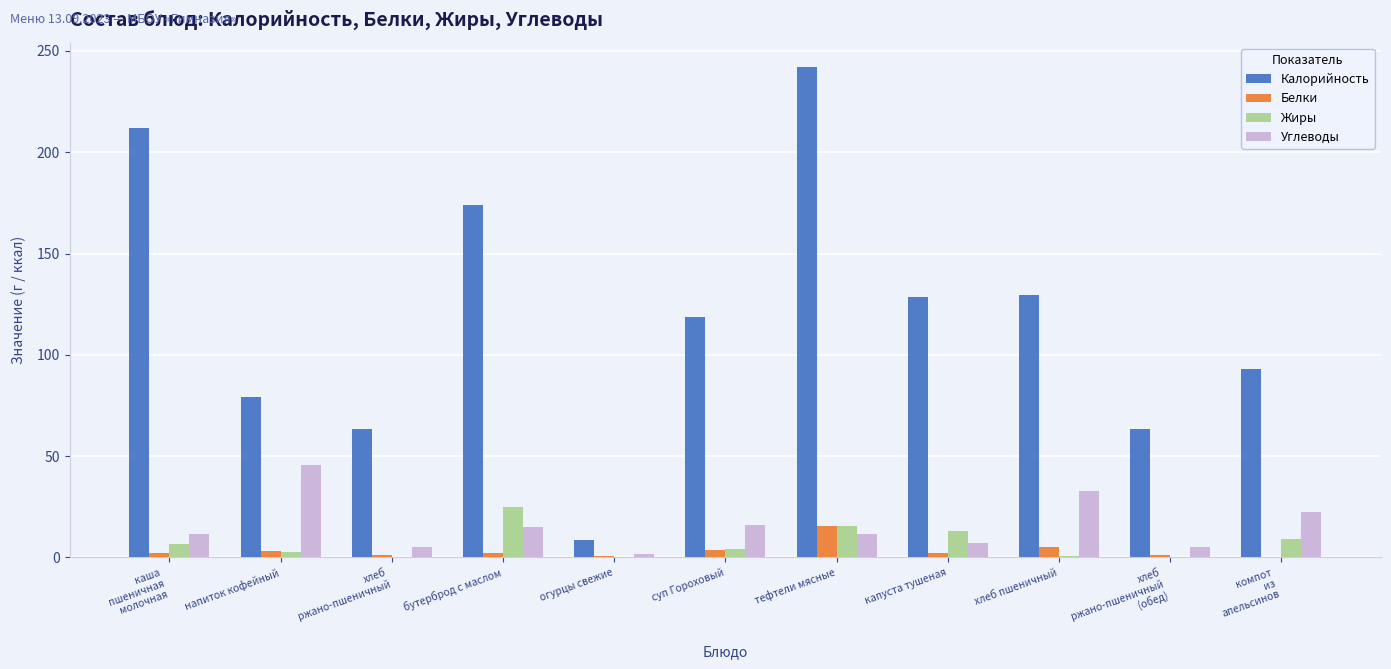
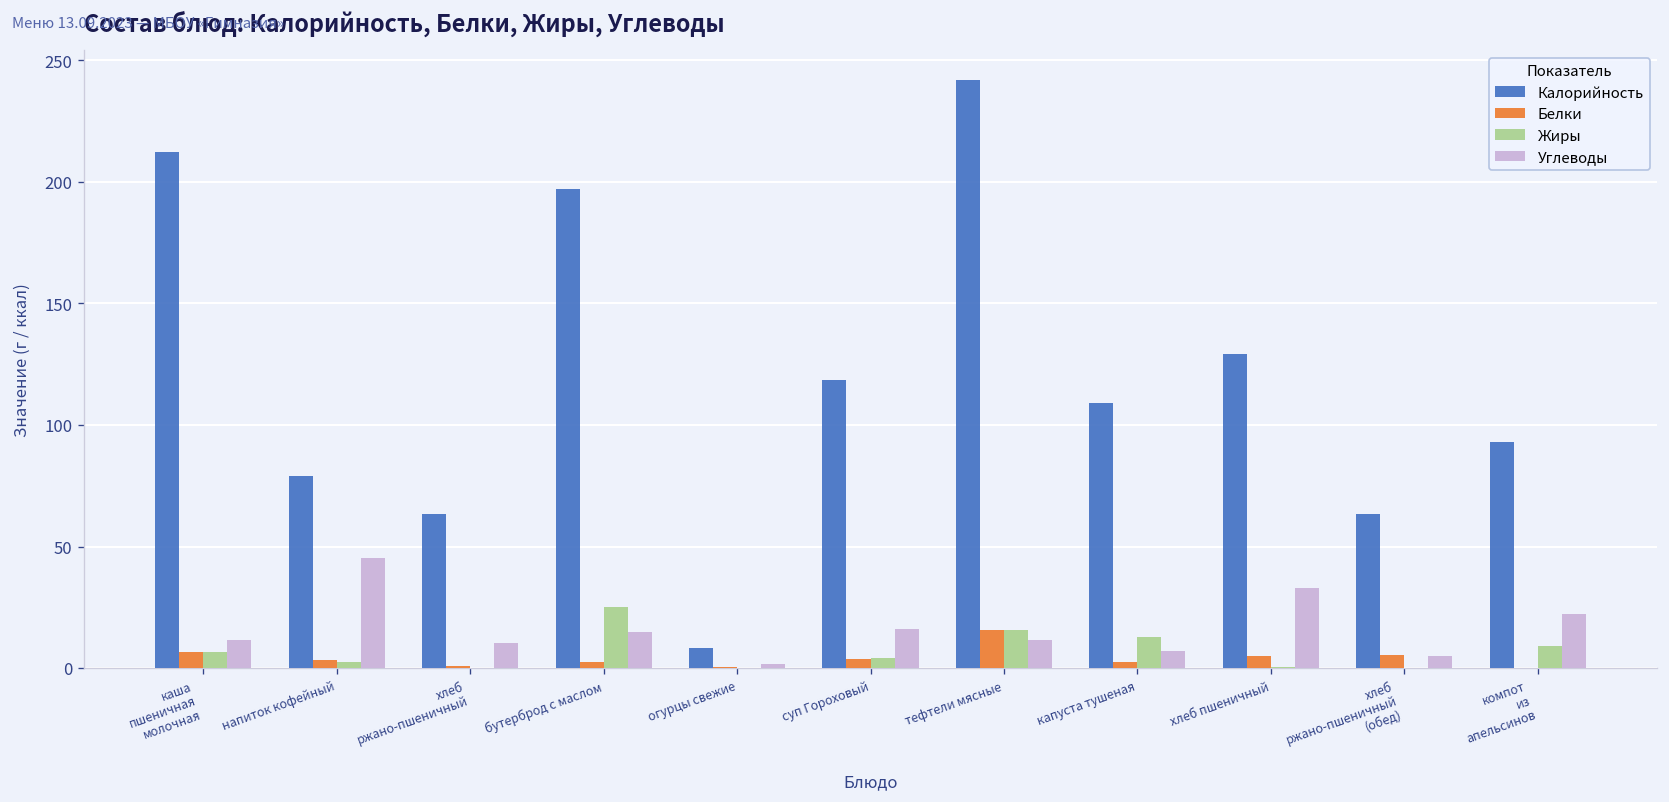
Белки, каша пшеничная молочная: 2 -> 7
Углеводы, хлеб ржано-пшеничный: 5 -> 10
Калорийность, бутерброд с маслом: 174 -> 197
Калорийность, капуста тушеная: 129 -> 109
Белки, хлеб ржано-пшеничный (обед): 1 -> 5
